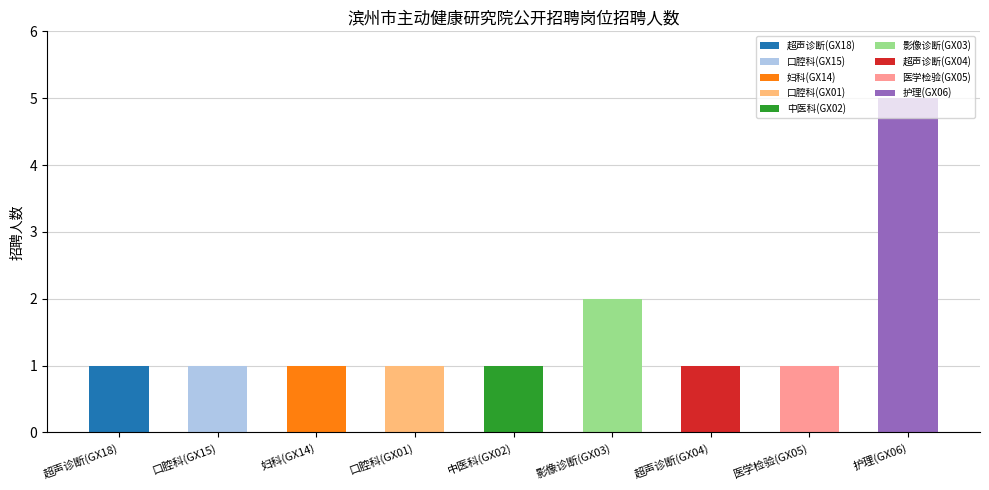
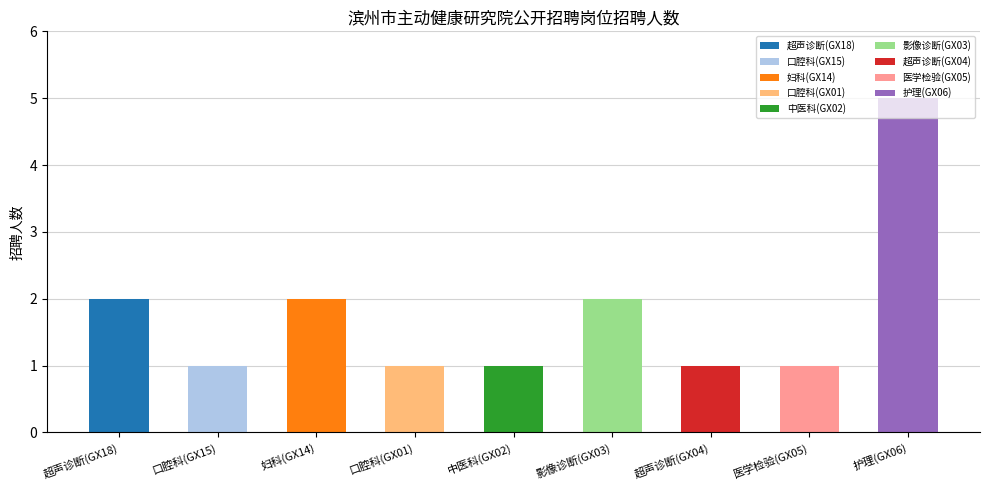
超声诊断(GX18): 1 -> 2
妇科(GX14): 1 -> 2
